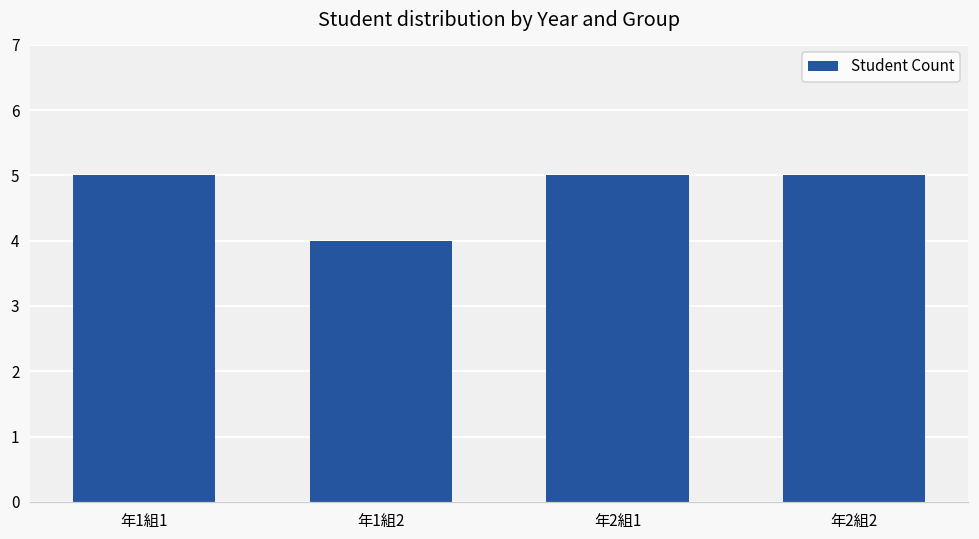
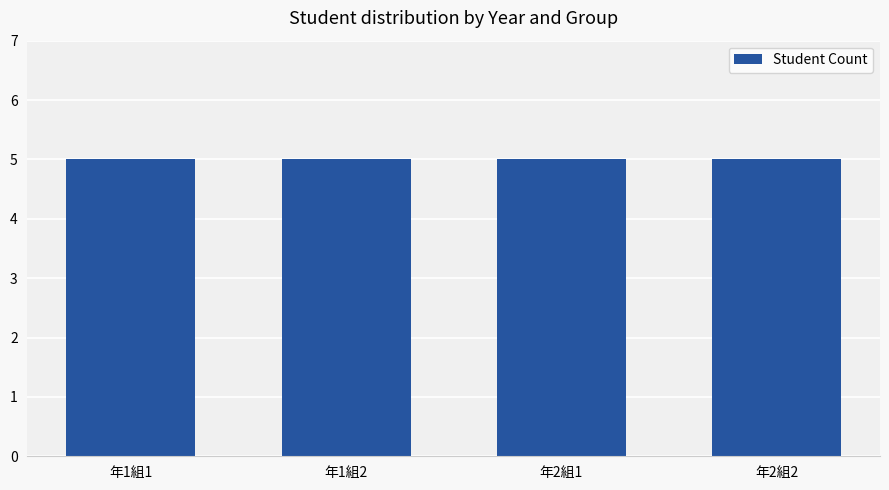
年1組2: 4 -> 5
